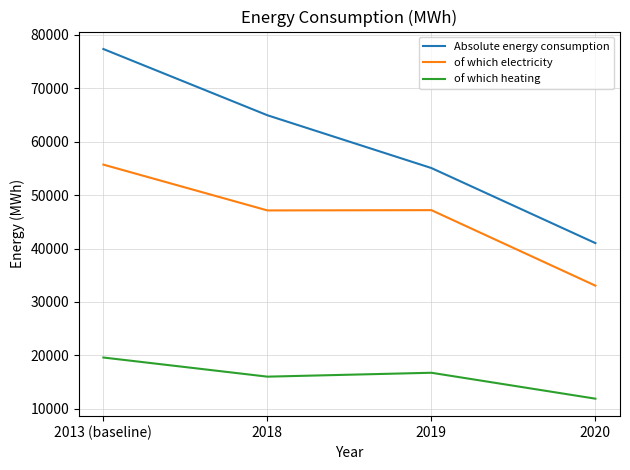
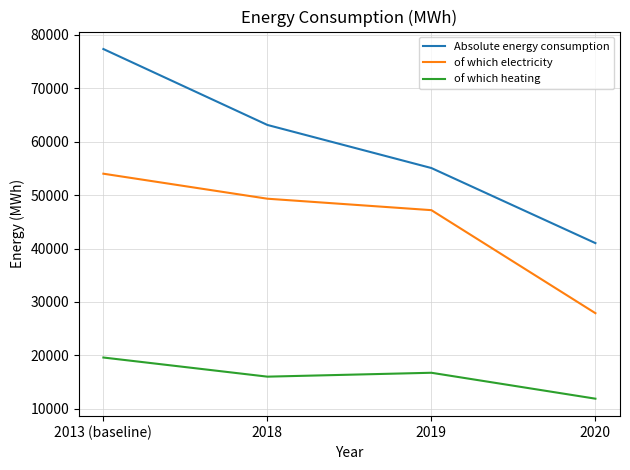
of which electricity, 2013 (baseline): 56000 -> 54000
Absolute energy consumption, 2018: 65000 -> 63000
of which electricity, 2018: 47000 -> 49000
of which electricity, 2020: 33000 -> 28000
